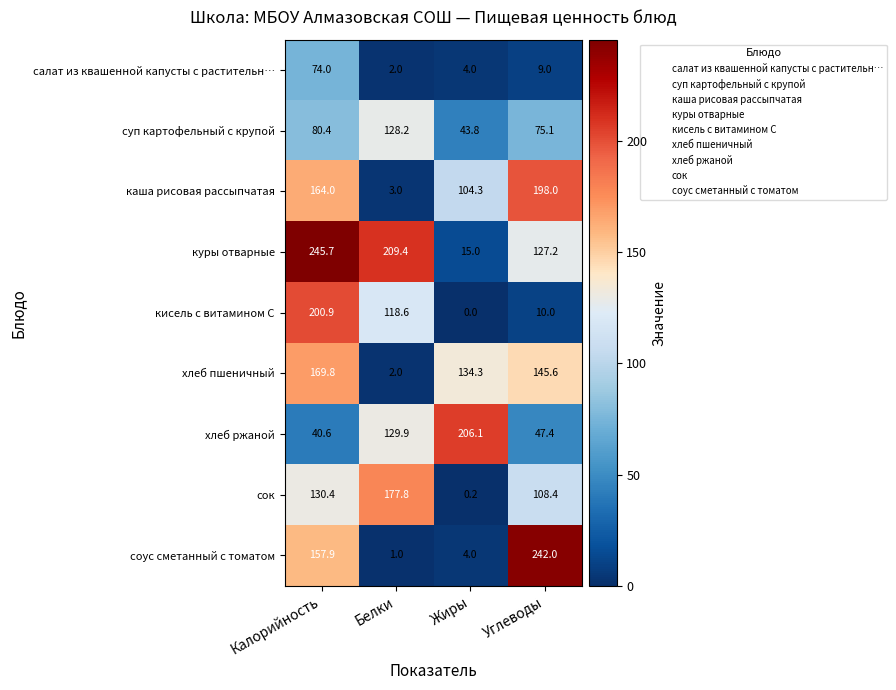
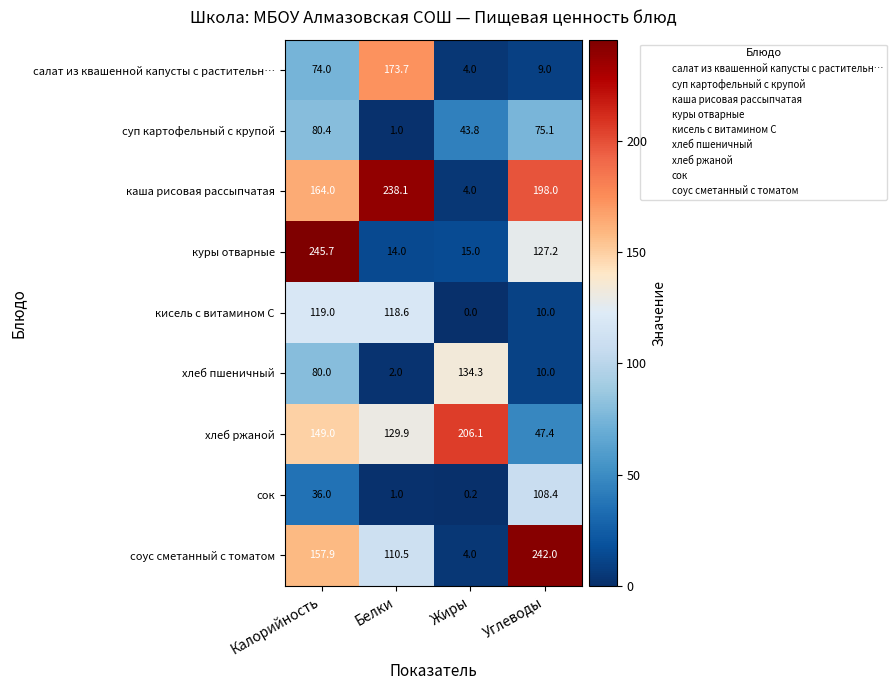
салат из квашенной капусты с растительн…, Белки: 2.0 -> 173.7
суп картофельный с крупой, Белки: 128.2 -> 1.0
каша рисовая рассыпчатая, Белки: 3.0 -> 238.1
каша рисовая рассыпчатая, Жиры: 104.3 -> 4.0
куры отварные, Белки: 209.4 -> 14.0
кисель с витамином С, Калорийность: 200.9 -> 119.0
хлеб пшеничный, Калорийность: 169.8 -> 80.0
хлеб пшеничный, Углеводы: 145.6 -> 10.0
хлеб ржаной, Калорийность: 40.6 -> 149.0
сок, Калорийность: 130.4 -> 36.0
сок, Белки: 177.8 -> 1.0
соус сметанный с томатом, Белки: 1.0 -> 110.5
